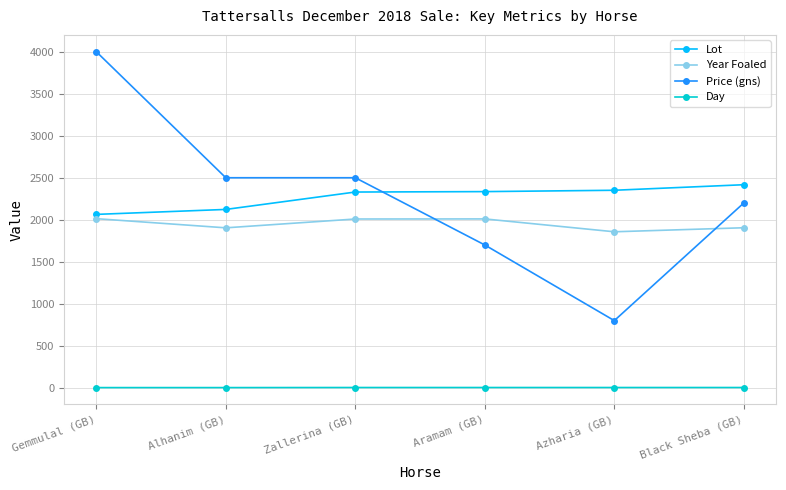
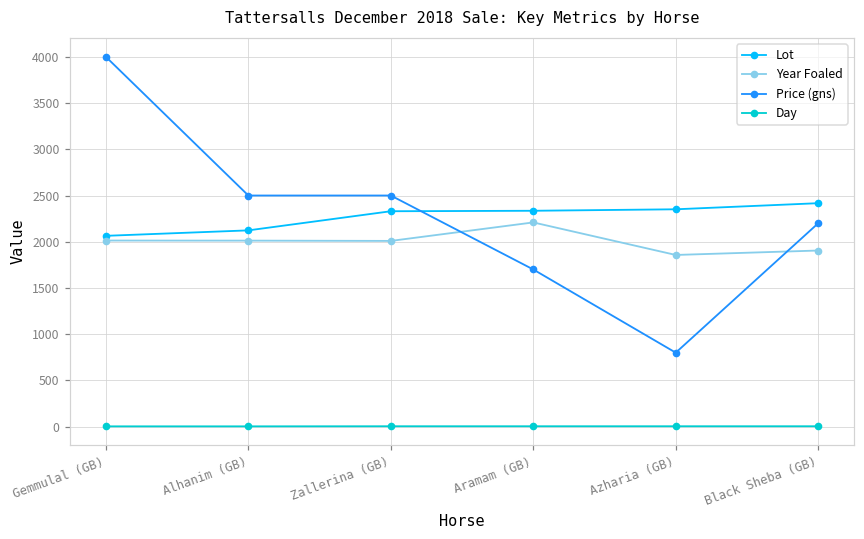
Year Foaled, Alhanim (GB): 1900 -> 2000
Year Foaled, Aramam (GB): 2000 -> 2200
